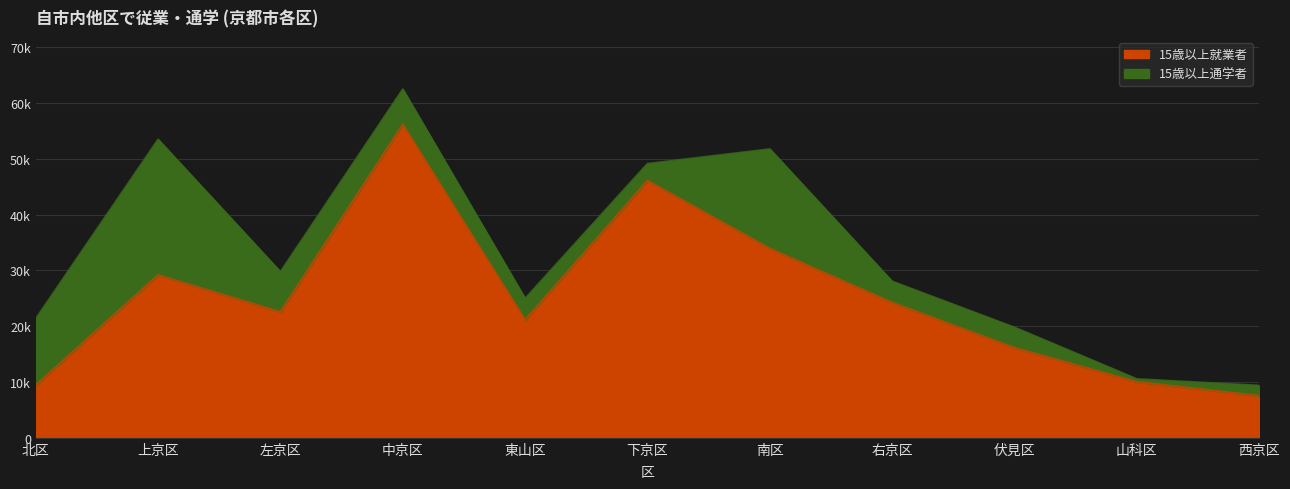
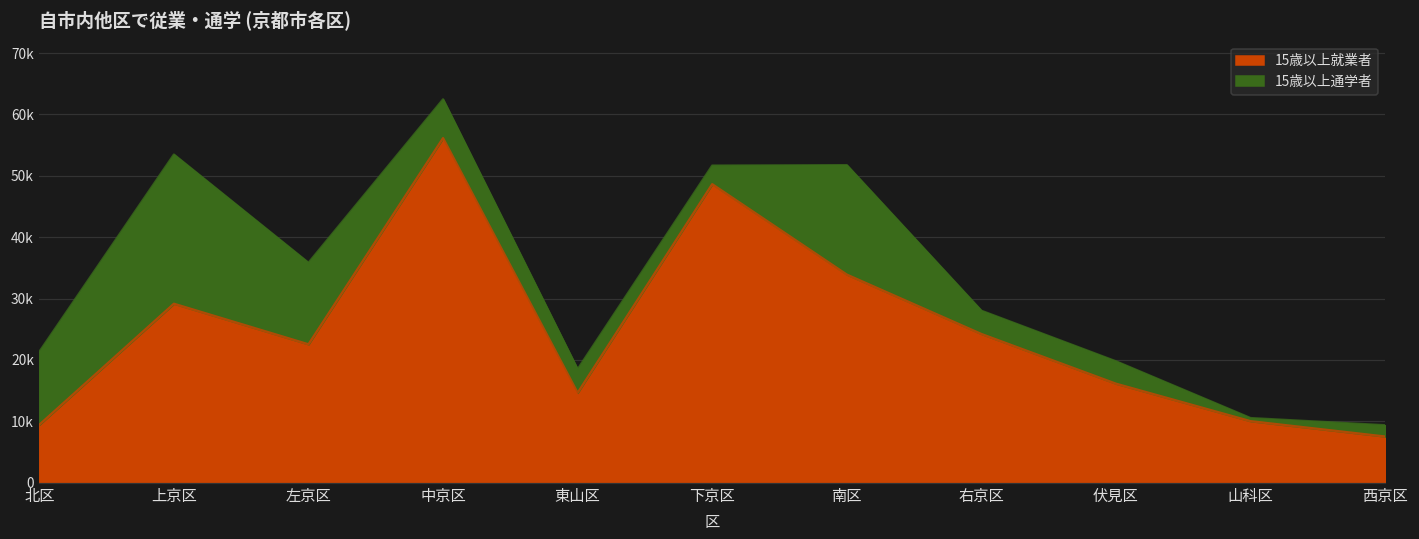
15歳以上通学者, 左京区: 7000 -> 13000
15歳以上就業者, 東山区: 21000 -> 15000
15歳以上就業者, 下京区: 46000 -> 49000
